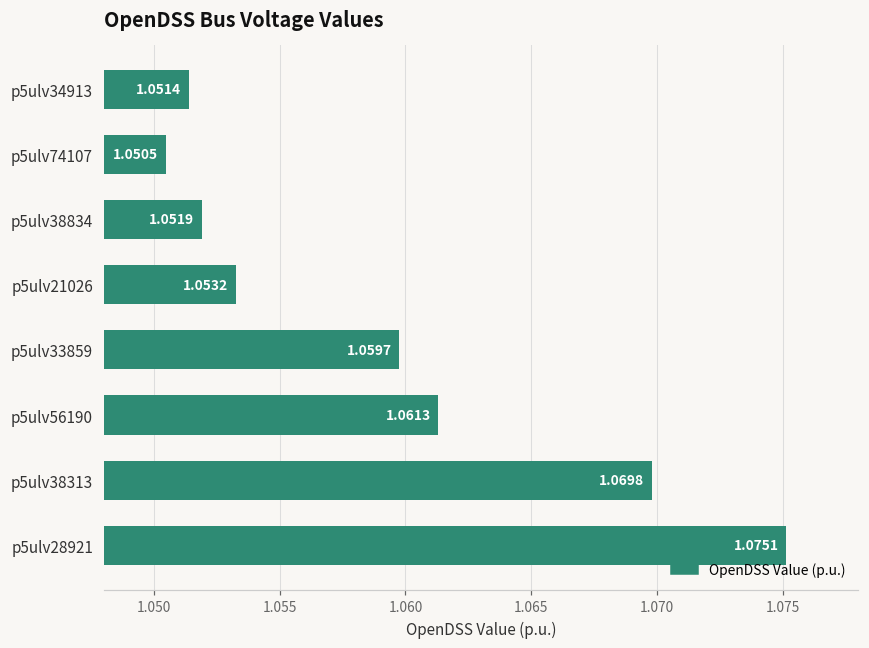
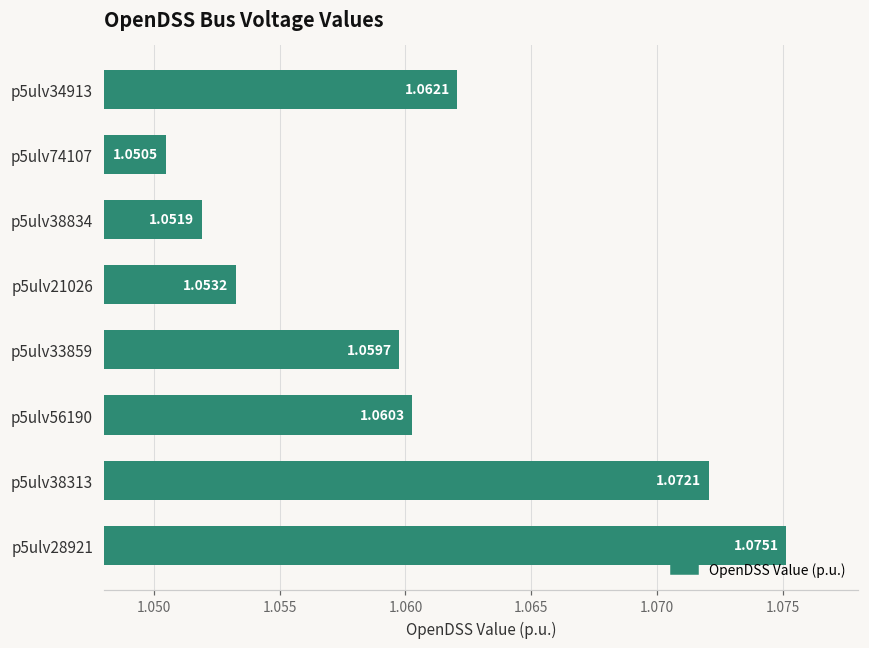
p5ulv34913: 1.0514 -> 1.0621
p5ulv56190: 1.0613 -> 1.0603
p5ulv38313: 1.0698 -> 1.0721
